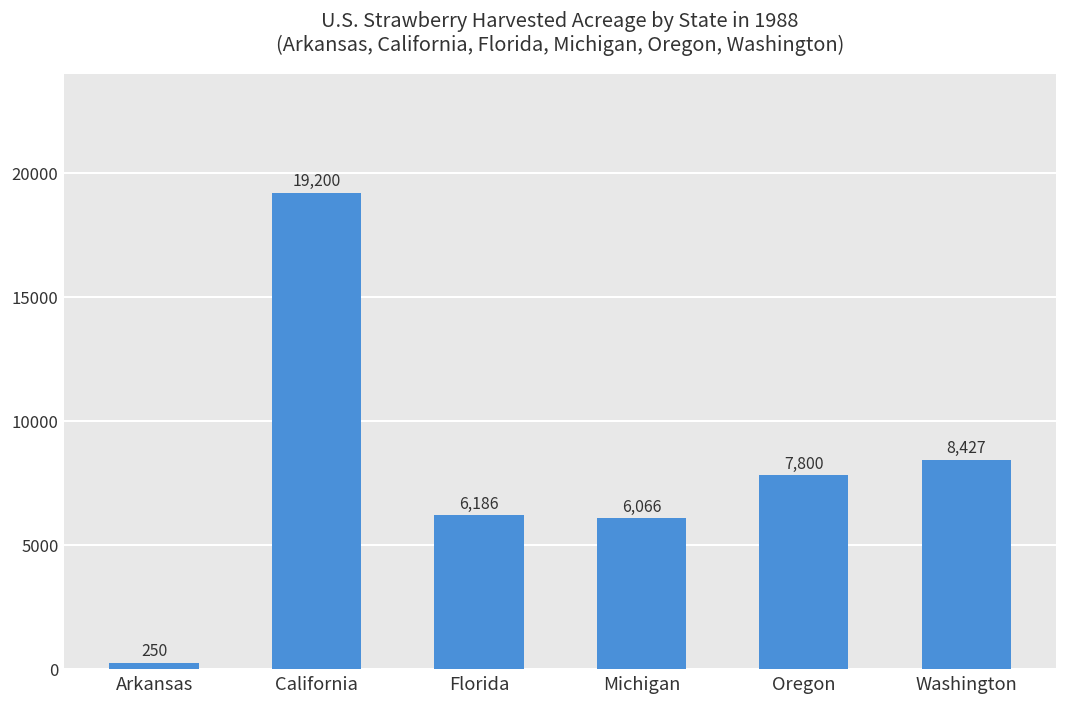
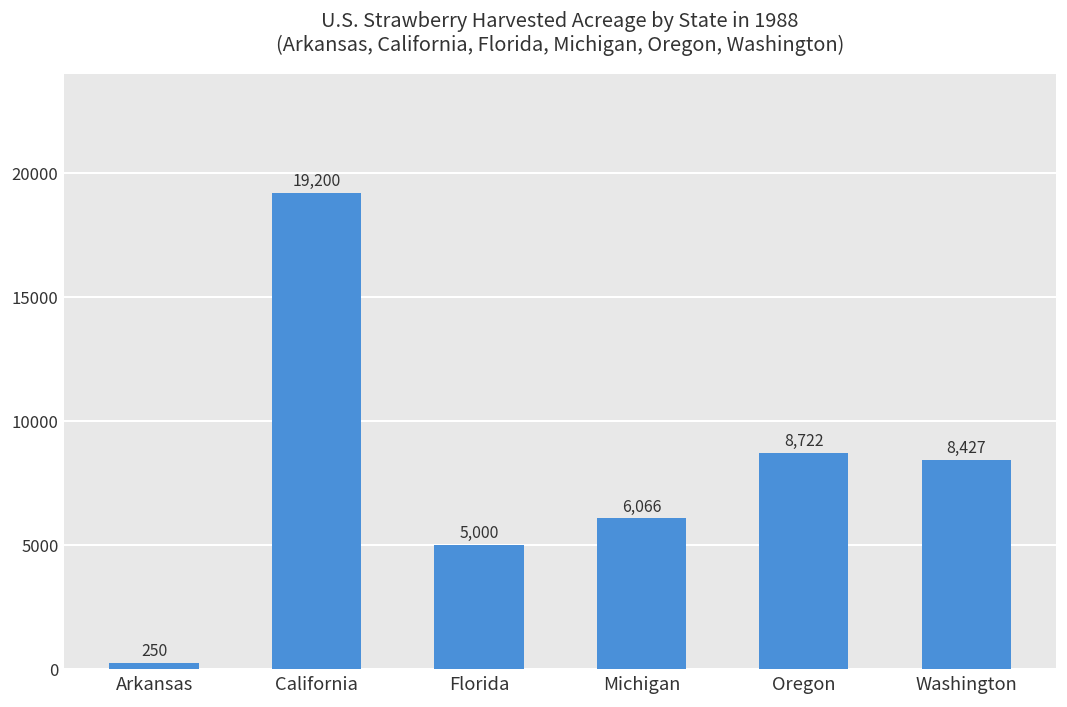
Florida: 6,186 -> 5,000
Oregon: 7,800 -> 8,722
